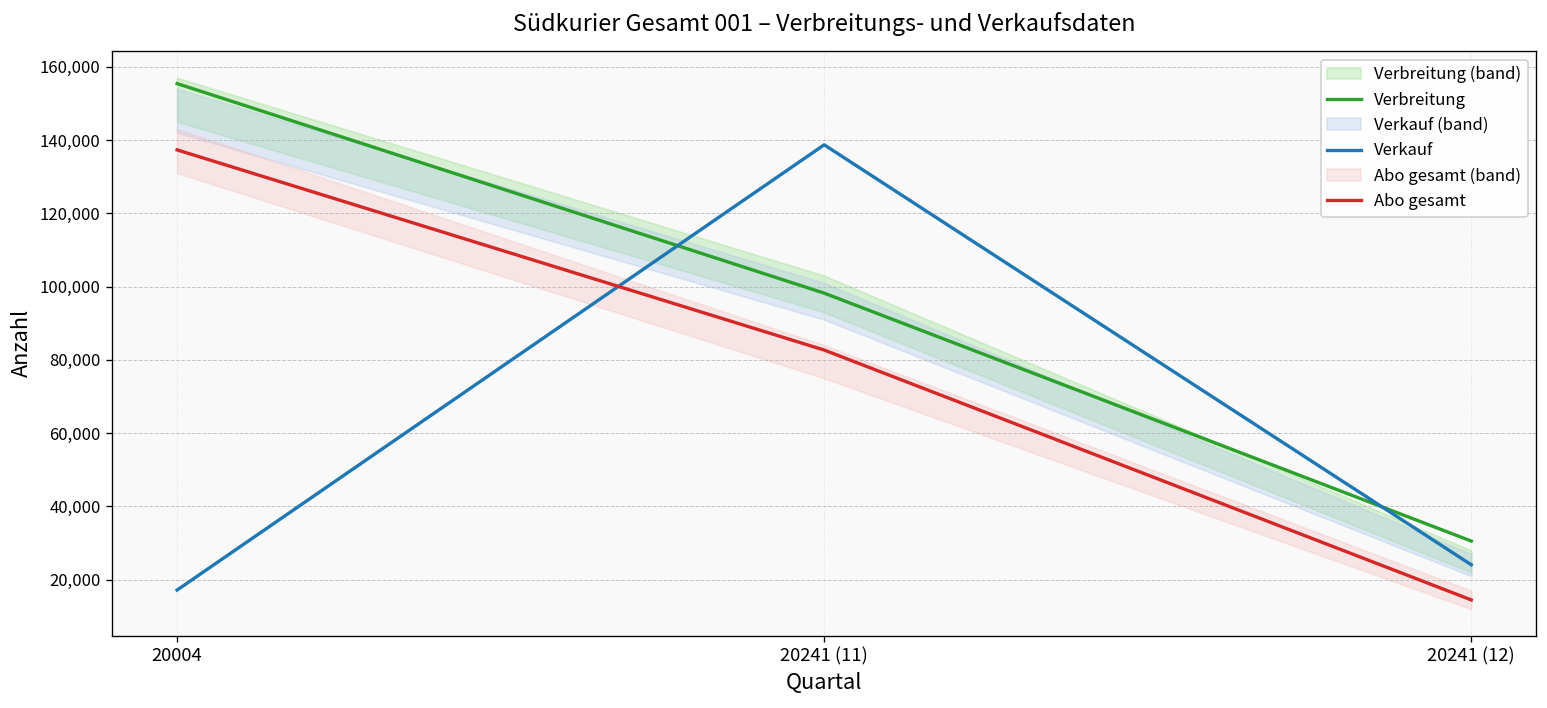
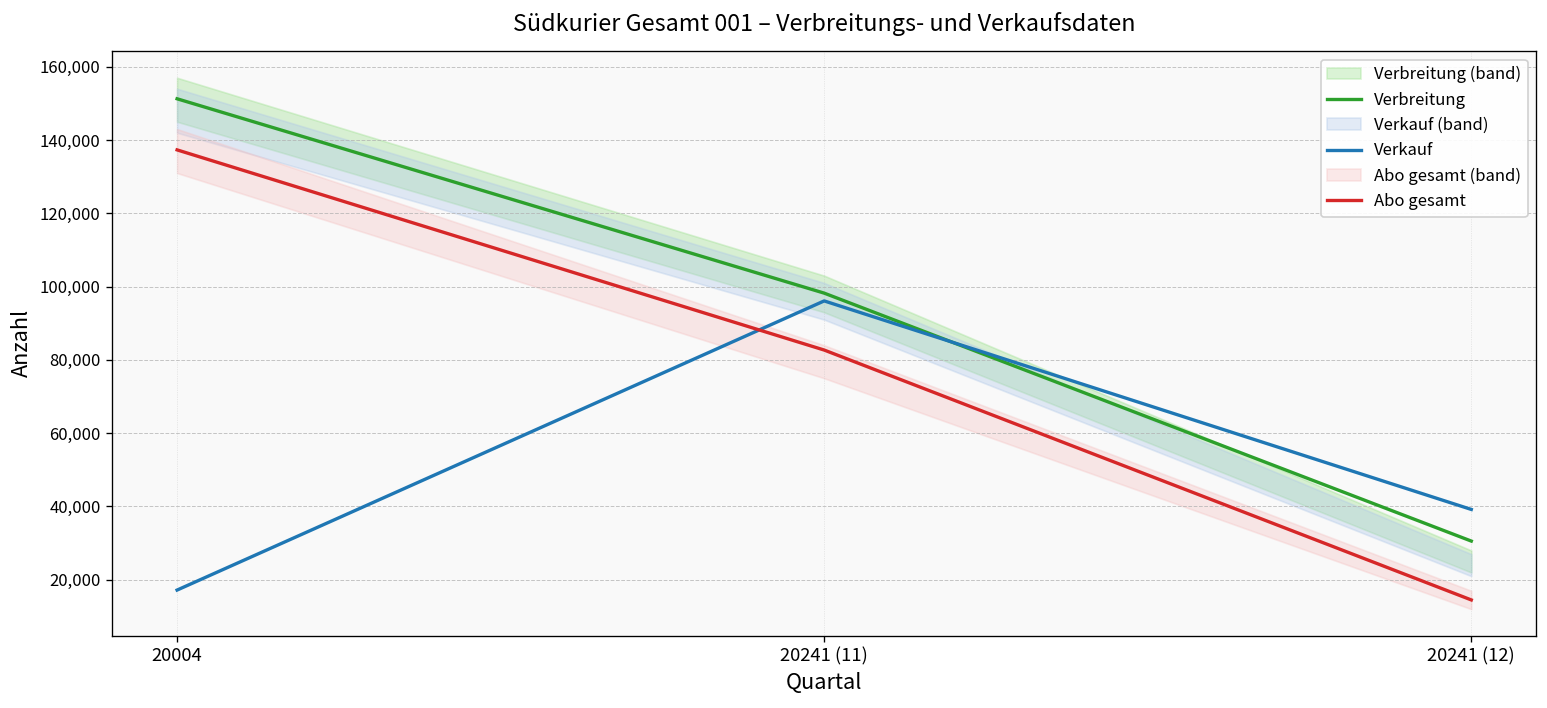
Verbreitung, 20004: 155,000 -> 151,000
Verkauf, 20241 (11): 139,000 -> 96,000
Verkauf, 20241 (12): 24,000 -> 39,000
